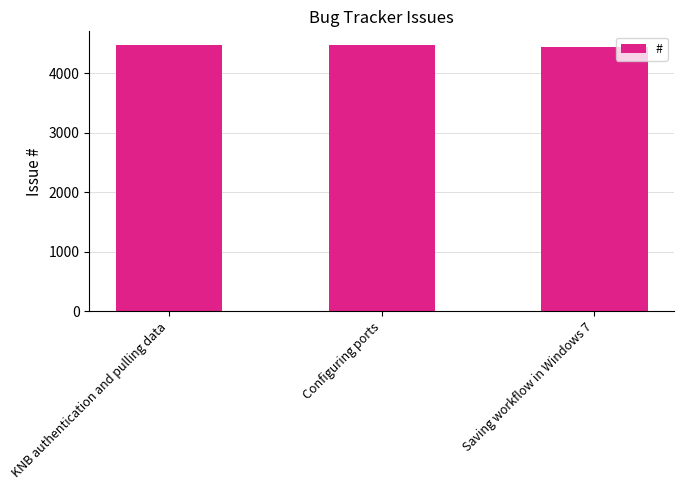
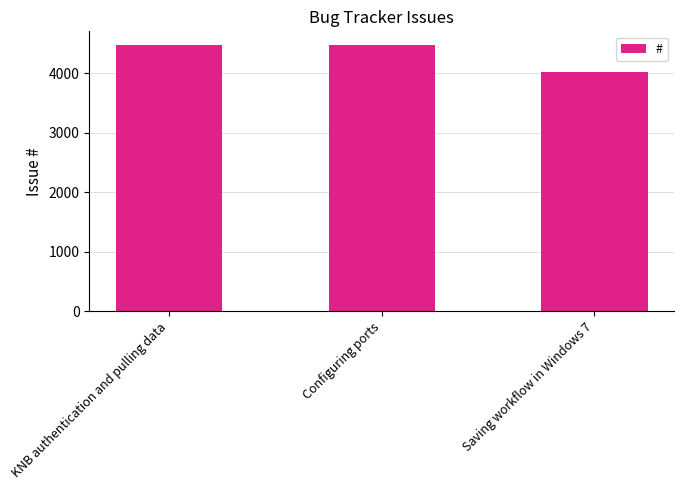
Saving workflow in Windows 7: 4500 -> 4000
